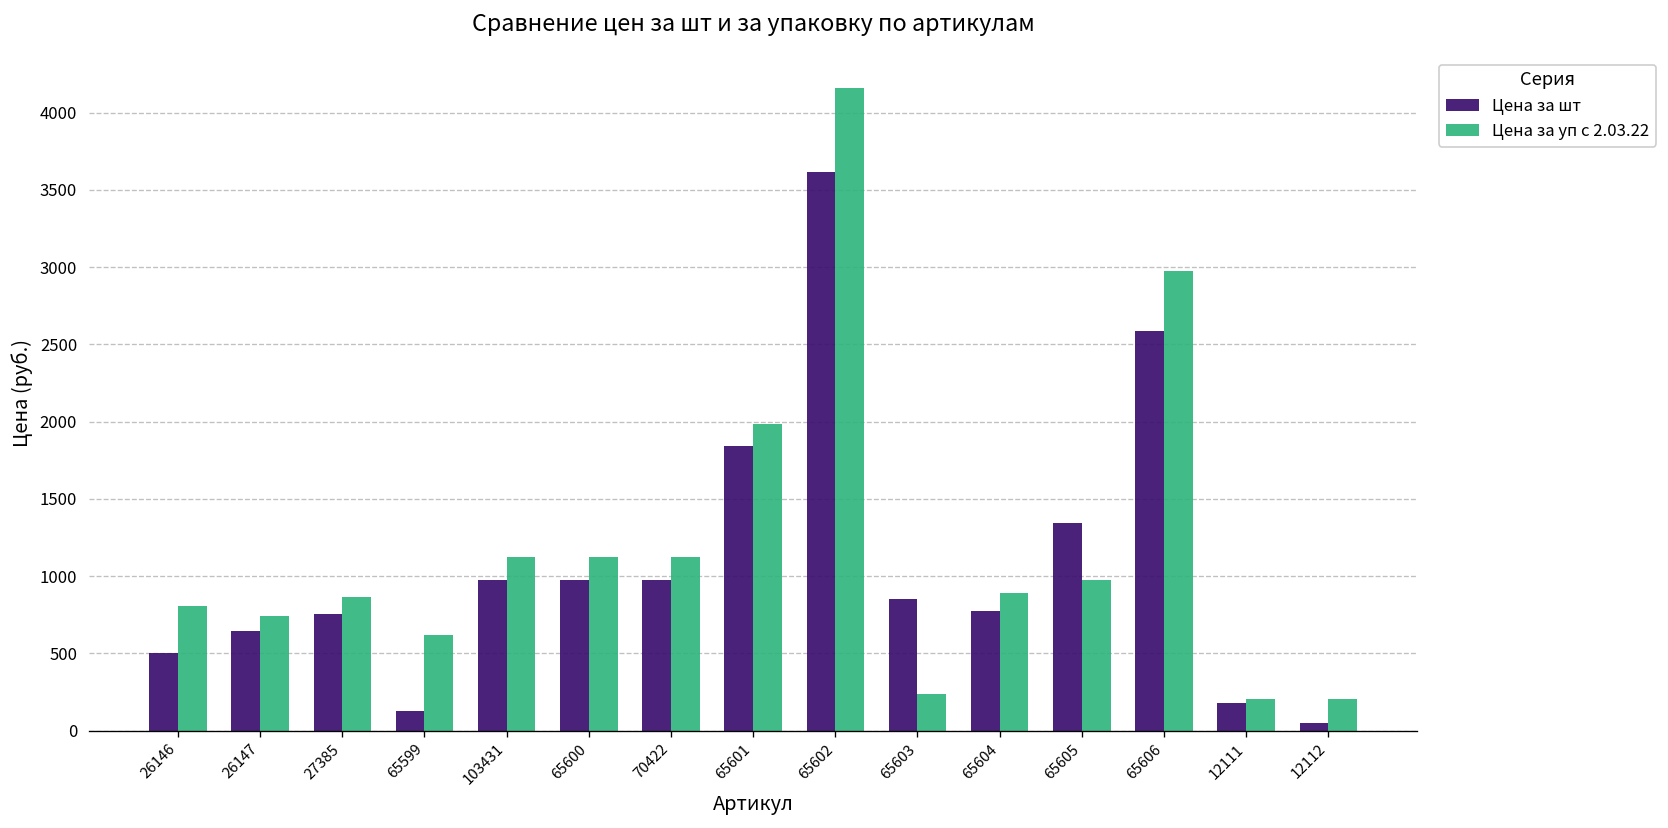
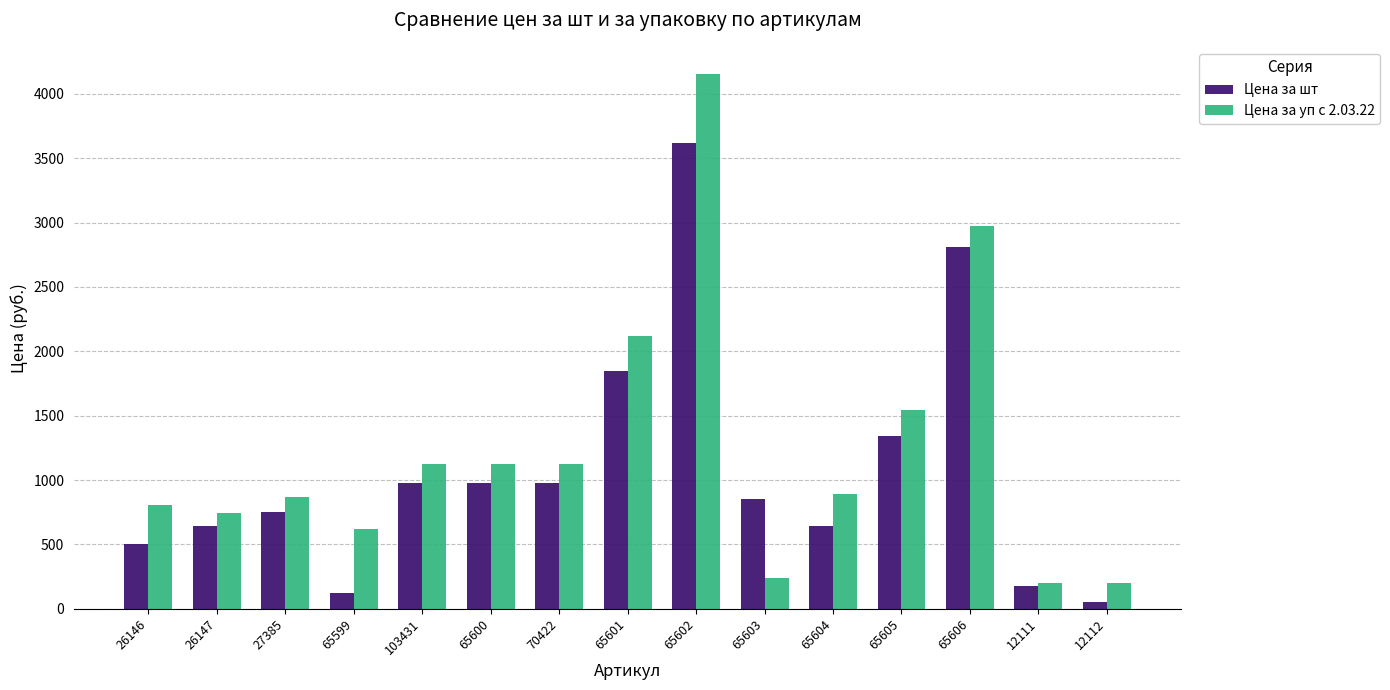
Цена за уп с 2.03.22, 65601: 1990 -> 2120
Цена за шт, 65604: 780 -> 640
Цена за уп с 2.03.22, 65605: 970 -> 1550
Цена за шт, 65606: 2590 -> 2810
